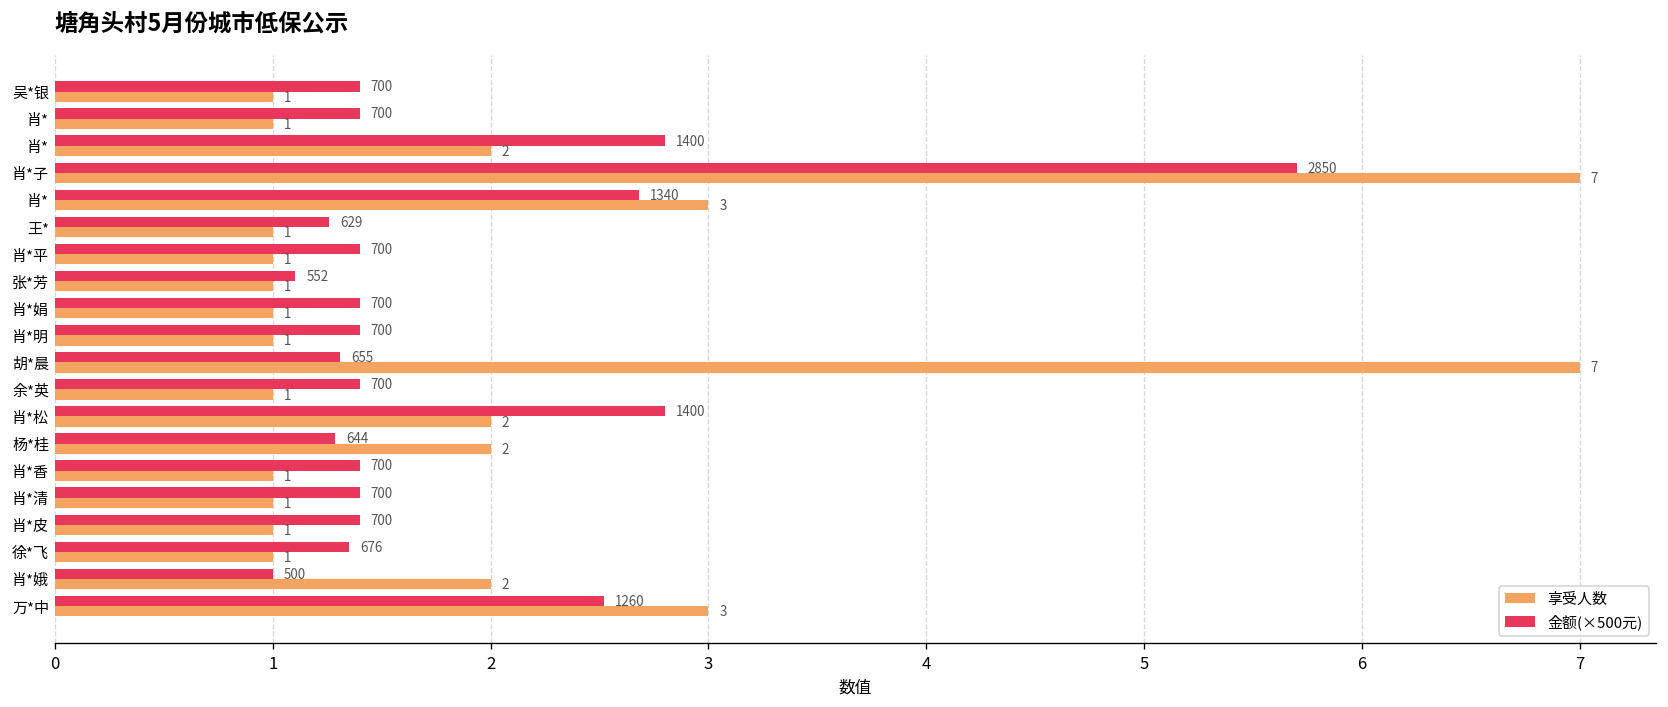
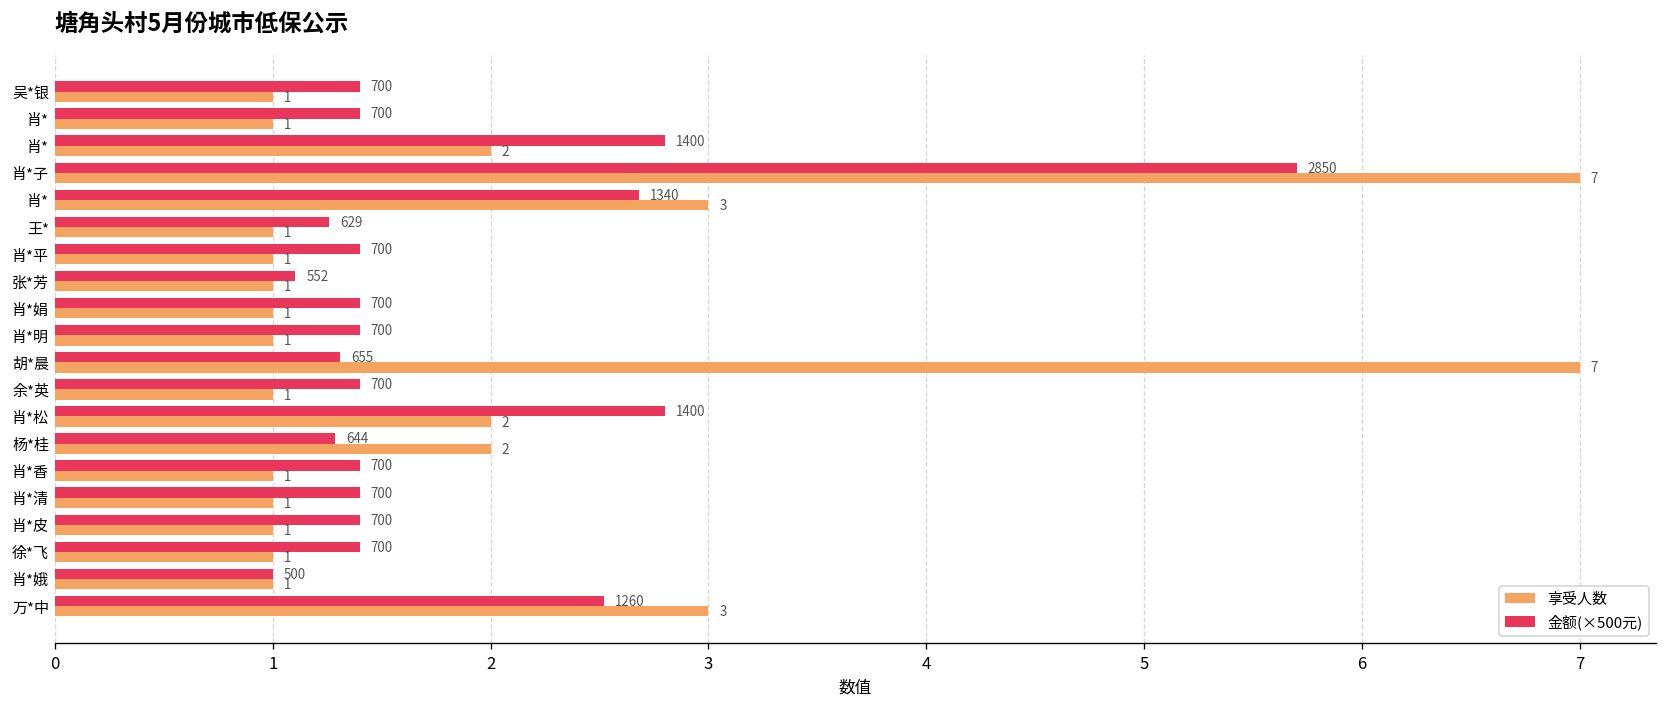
金额(×500元), 徐*飞: 676 -> 700
享受人数, 肖*娥: 2 -> 1
